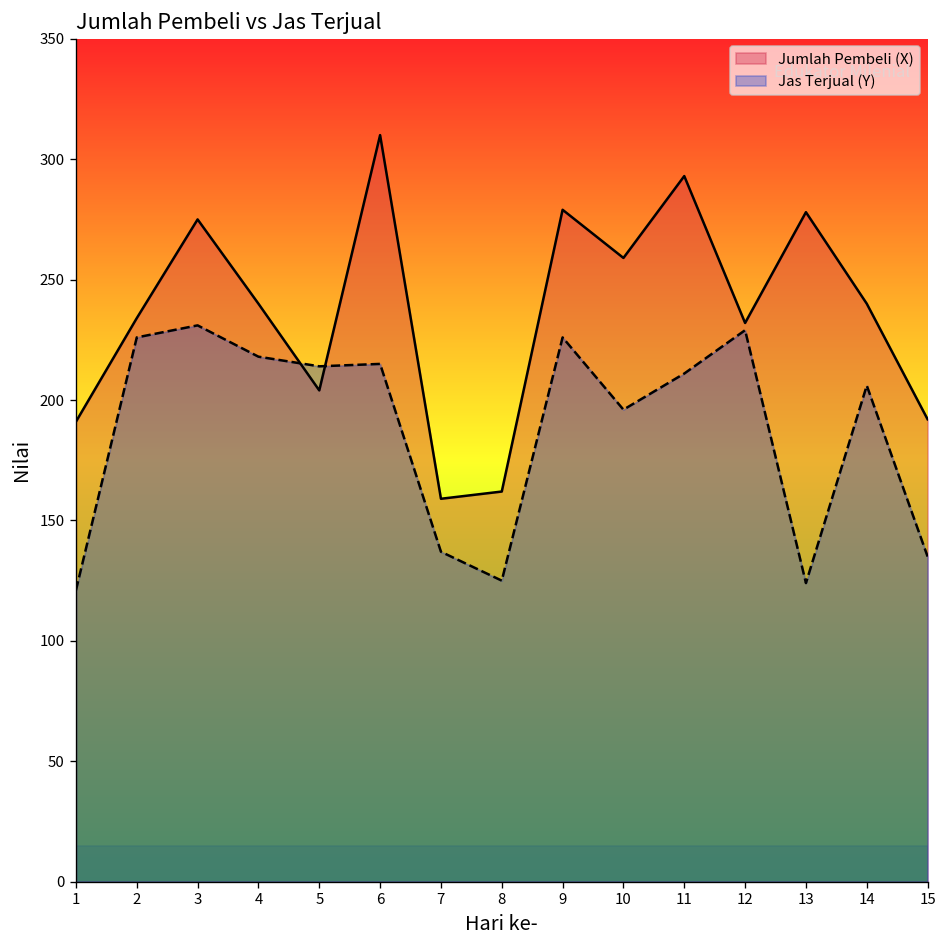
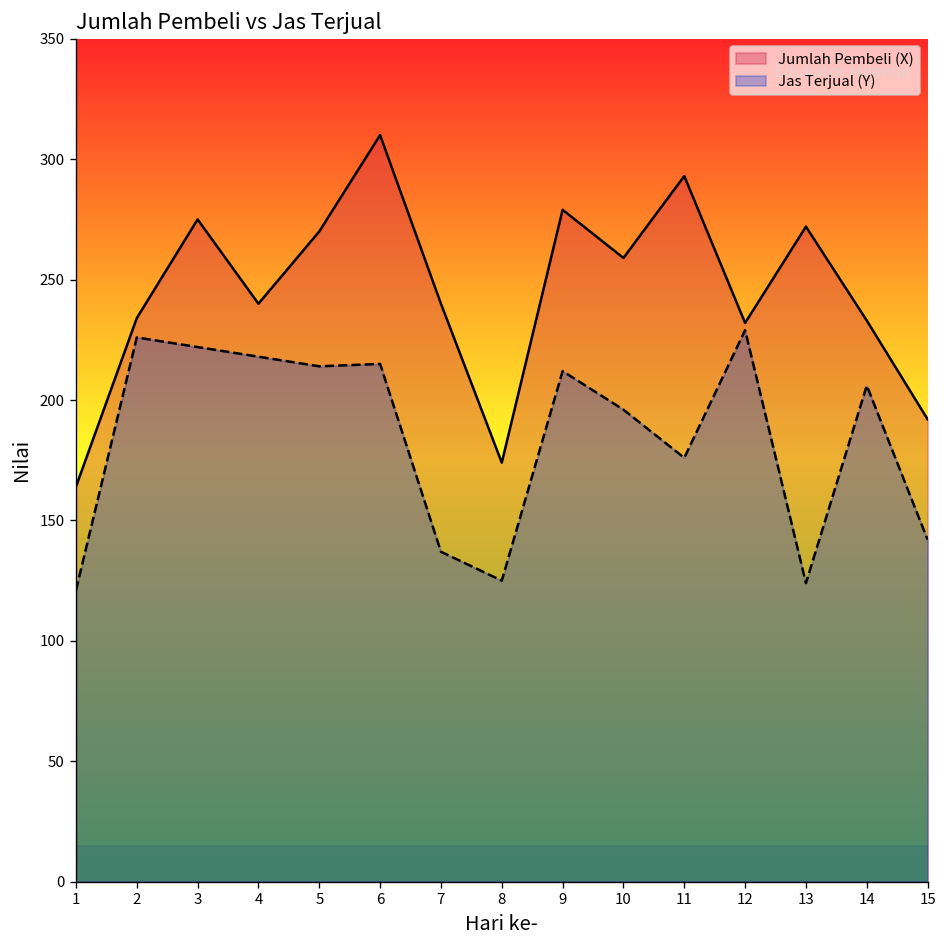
Jumlah Pembeli (X), 1: 191 -> 164
Jas Terjual (Y), 3: 231 -> 222
Jumlah Pembeli (X), 5: 204 -> 270
Jumlah Pembeli (X), 7: 159 -> 240
Jumlah Pembeli (X), 8: 162 -> 174
Jas Terjual (Y), 9: 226 -> 212
Jas Terjual (Y), 11: 211 -> 176
Jumlah Pembeli (X), 13: 278 -> 272
Jumlah Pembeli (X), 14: 240 -> 233
Jas Terjual (Y), 15: 135 -> 142
